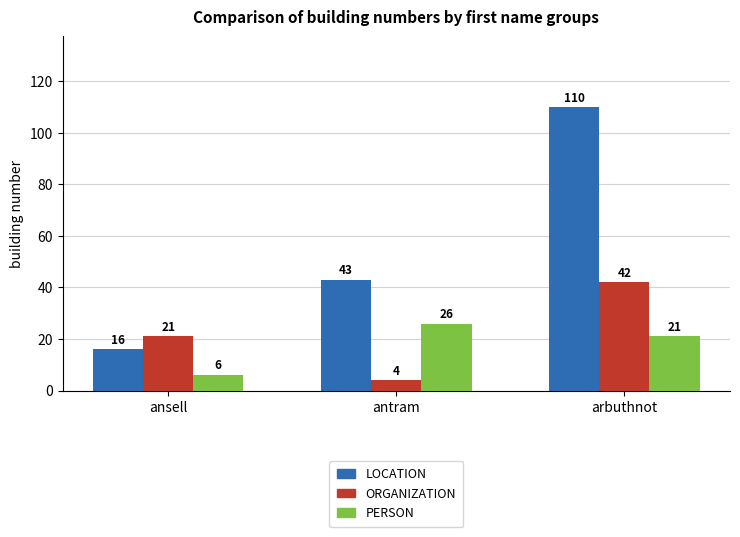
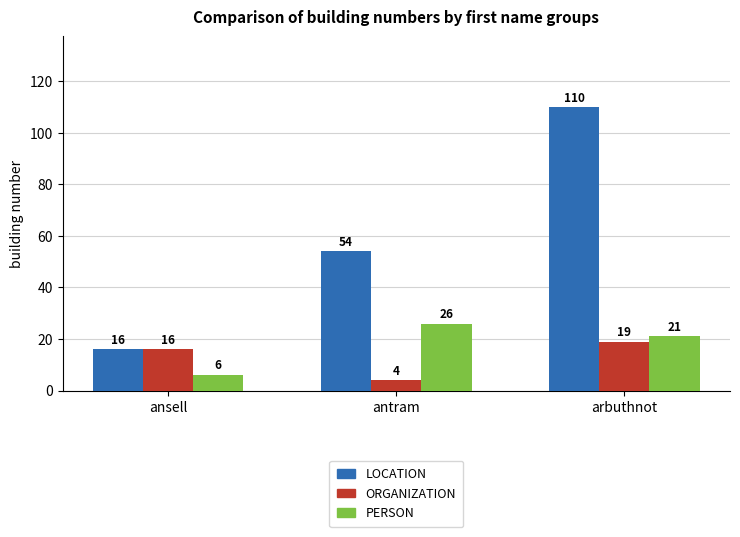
ORGANIZATION, ansell: 21 -> 16
LOCATION, antram: 43 -> 54
ORGANIZATION, arbuthnot: 42 -> 19
